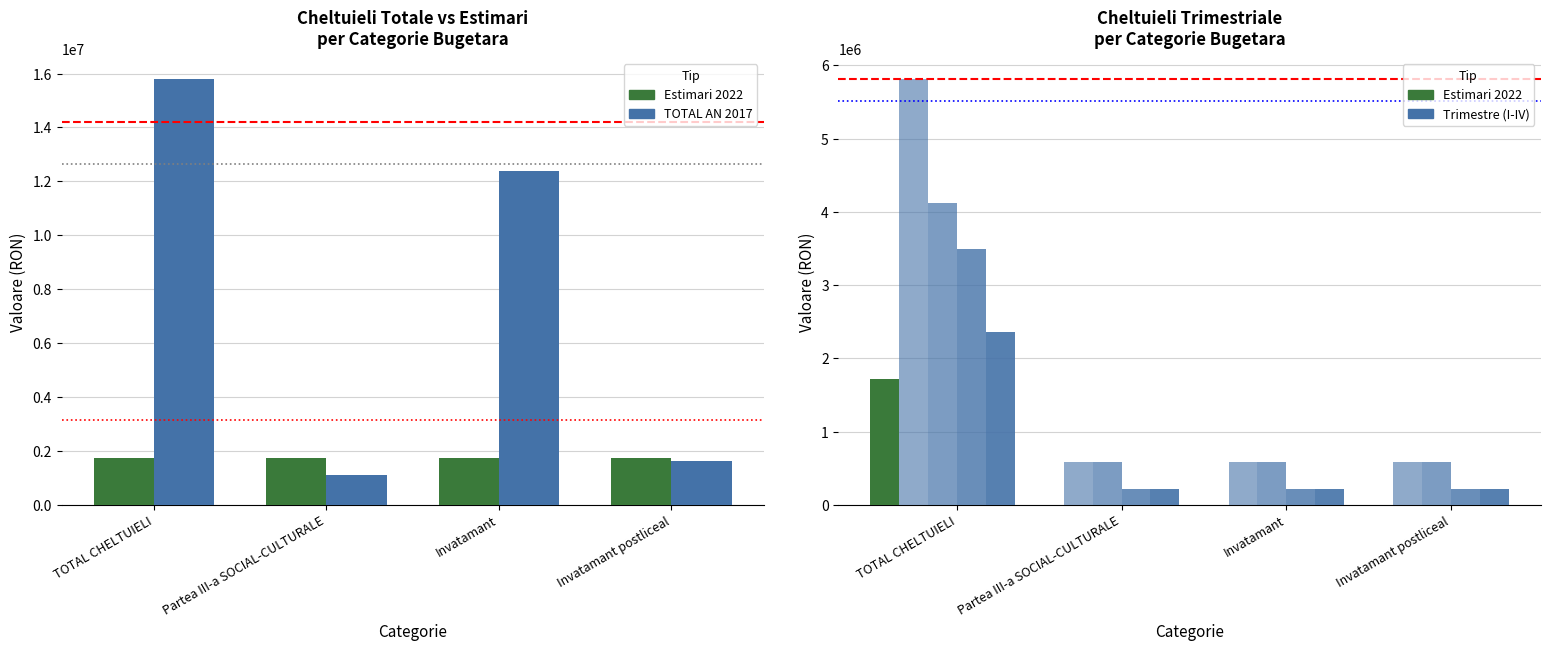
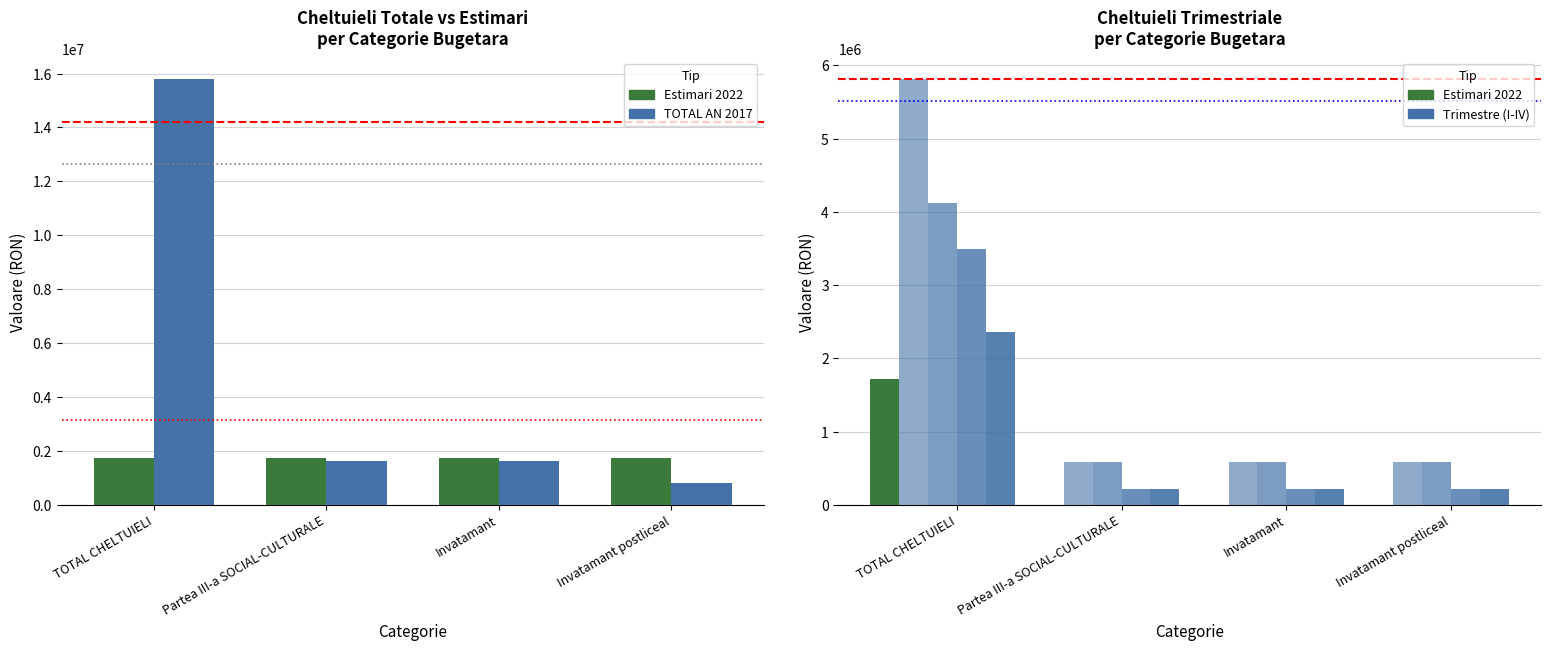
Cheltuieli Totale vs Estimari per Categorie Bugetara, TOTAL AN 2017, Partea III-a SOCIAL-CULTURALE: 1100000 -> 1600000
Cheltuieli Totale vs Estimari per Categorie Bugetara, TOTAL AN 2017, Invatamant: 12400000 -> 1600000
Cheltuieli Totale vs Estimari per Categorie Bugetara, TOTAL AN 2017, Invatamant postliceal: 1600000 -> 800000
